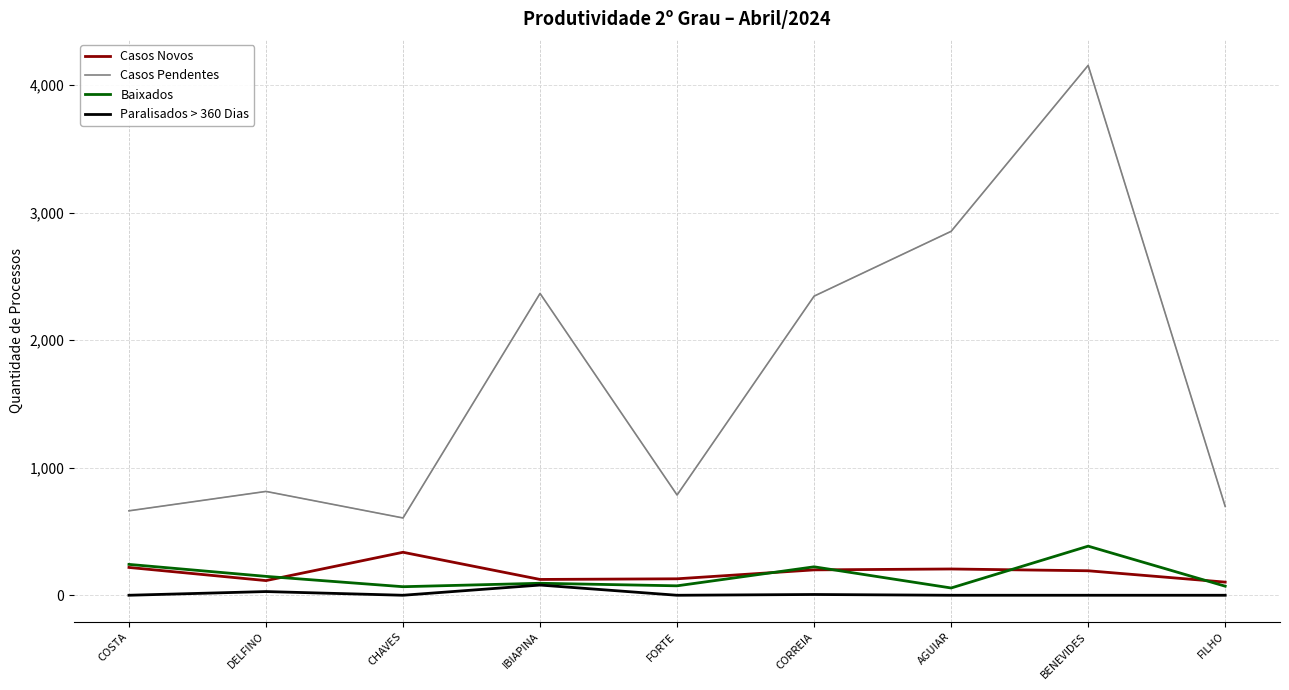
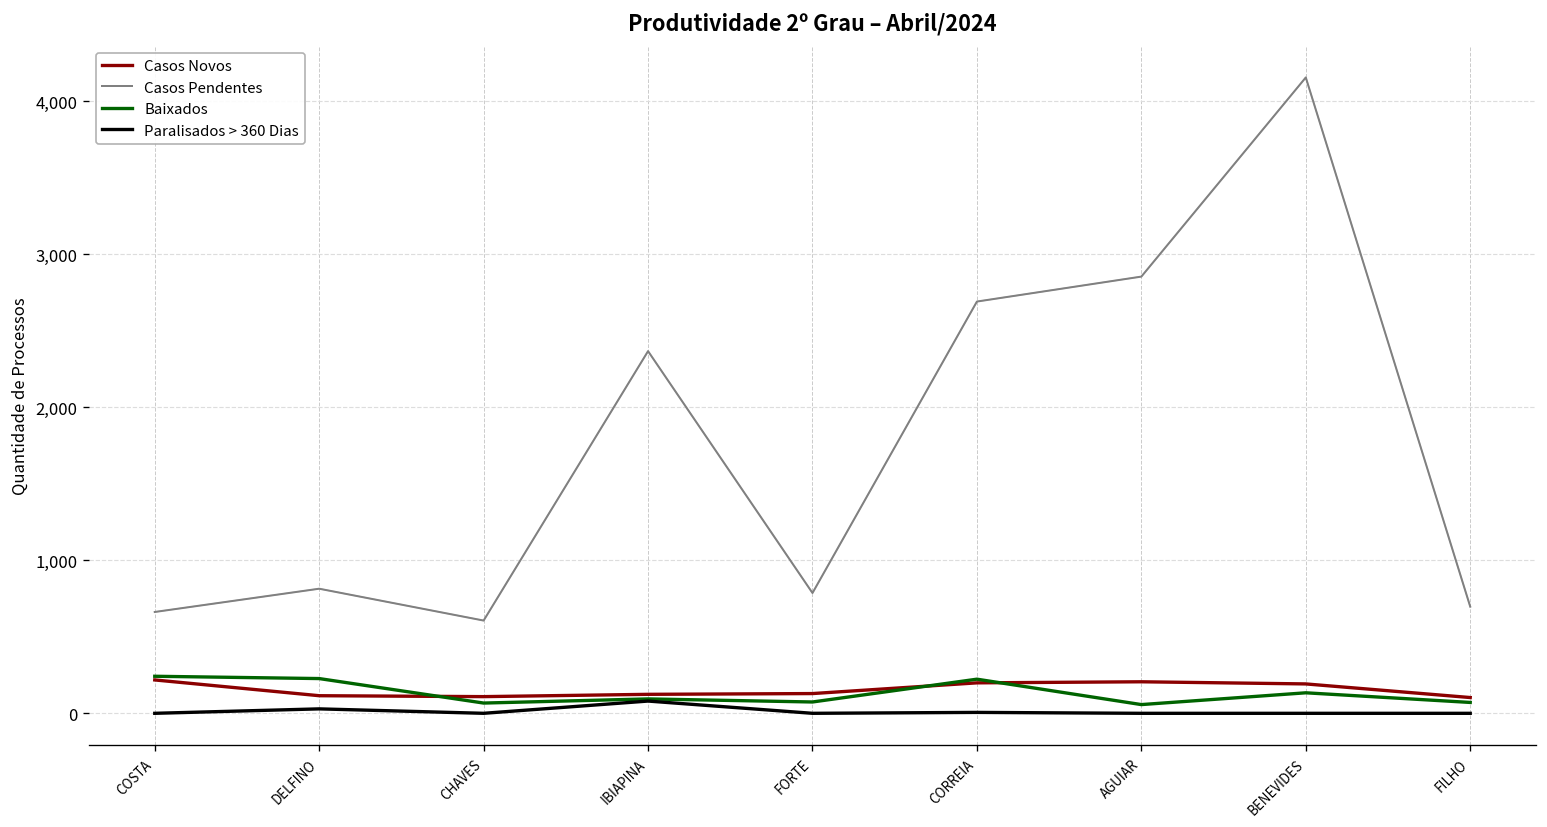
Baixados, DELFINO: 150 -> 230
Casos Novos, CHAVES: 340 -> 110
Casos Pendentes, CORREIA: 2,350 -> 2,690
Baixados, BENEVIDES: 390 -> 130
